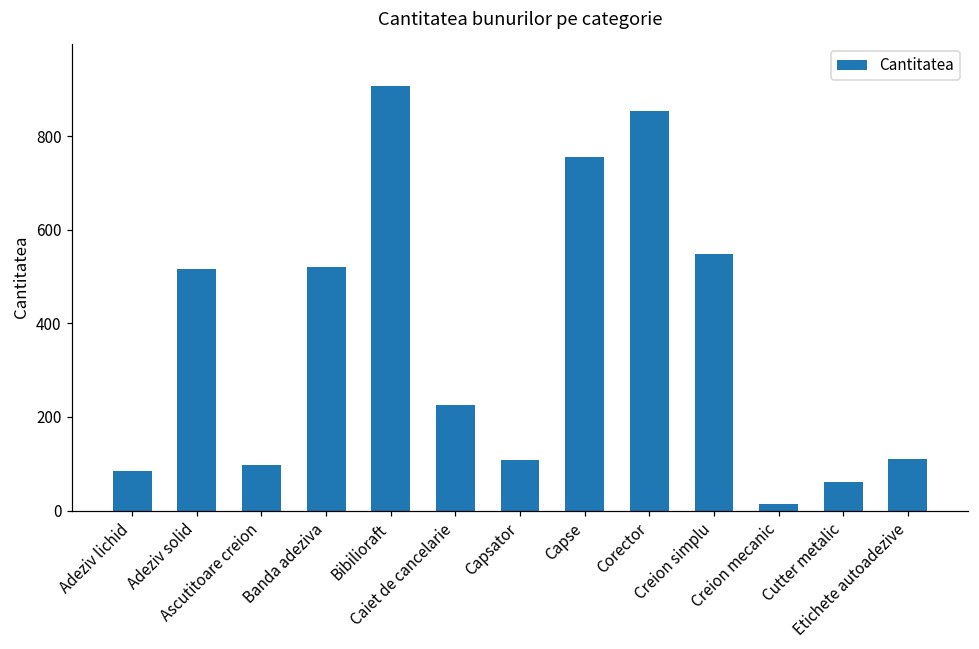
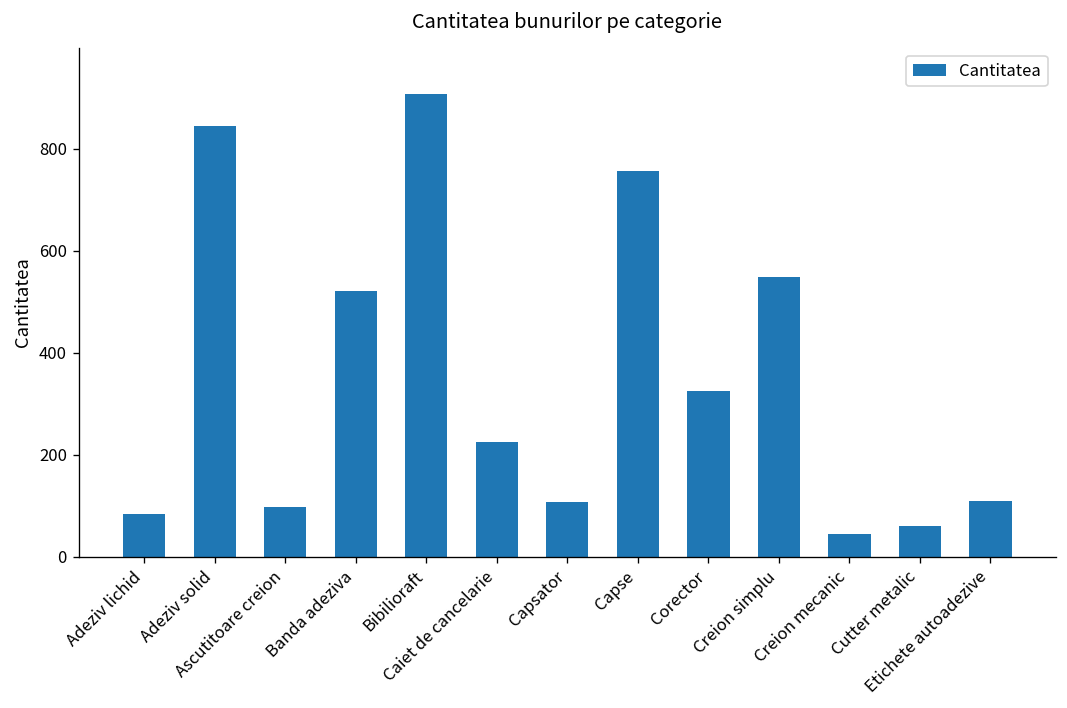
Adeziv solid: 520 -> 840
Corector: 850 -> 330
Creion mecanic: 10 -> 40
